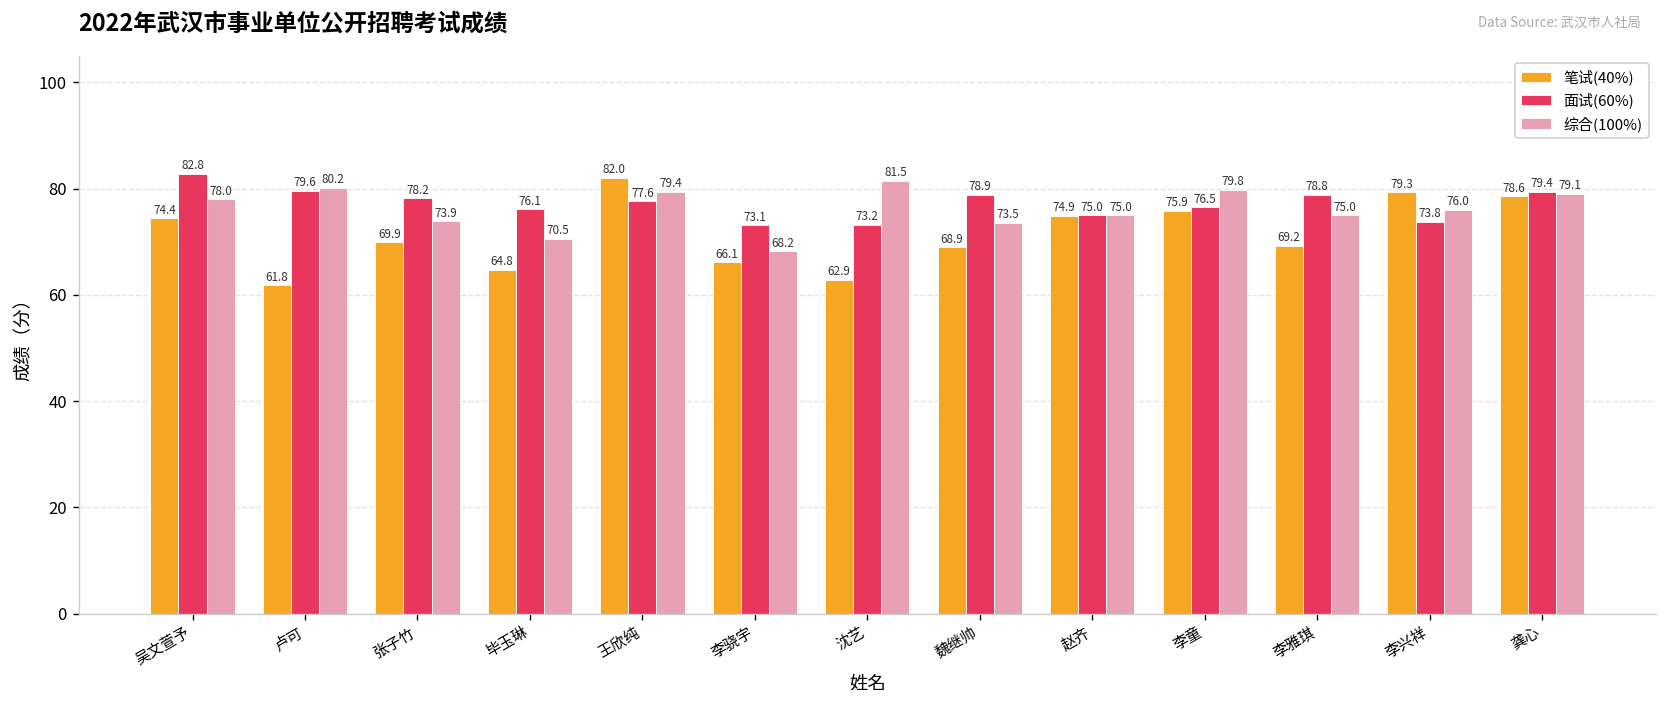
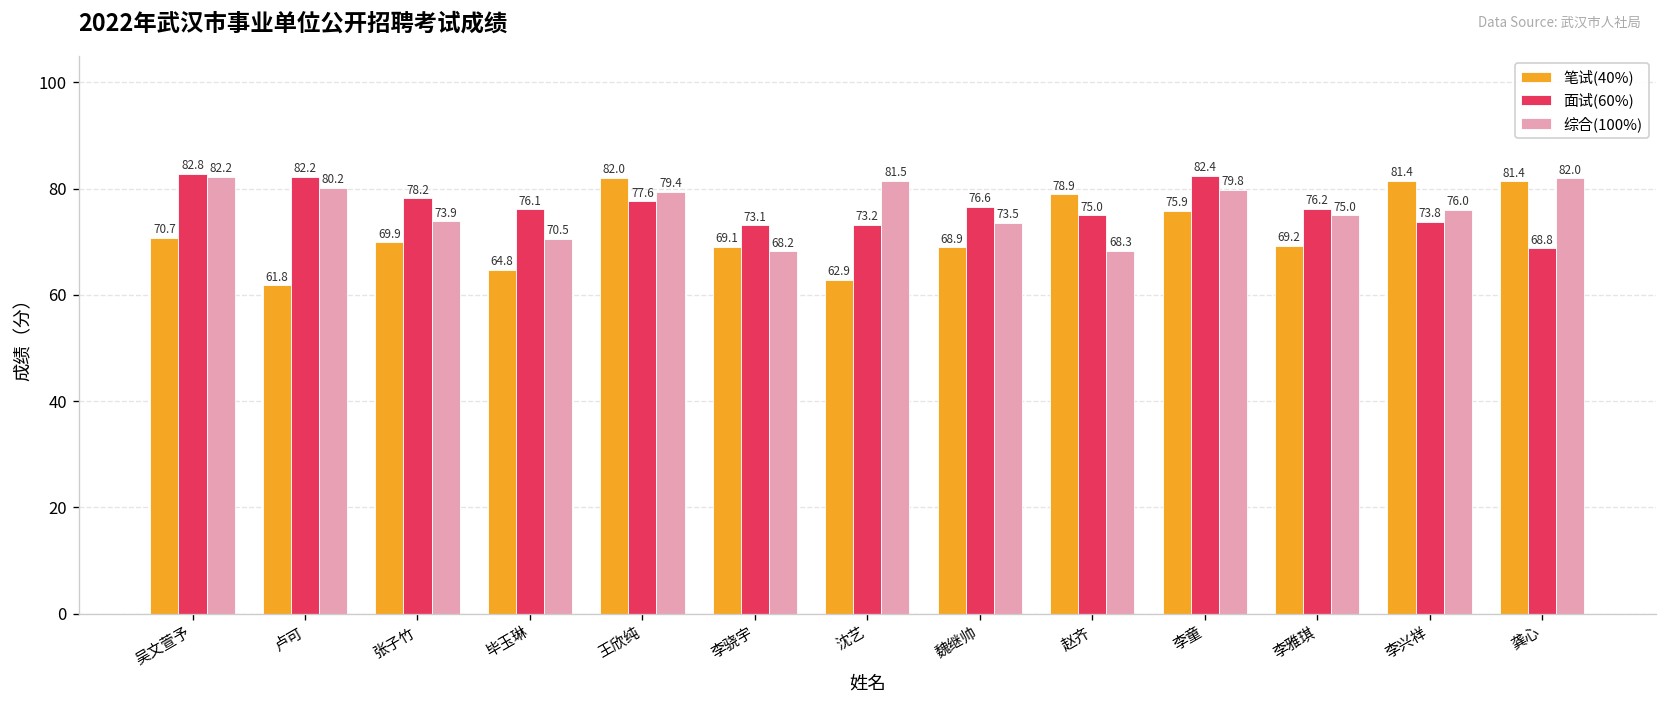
笔试(40%), 吴文萱予: 74.4 -> 70.7
综合(100%), 吴文萱予: 78.0 -> 82.2
面试(60%), 卢可: 79.6 -> 82.2
笔试(40%), 李骁宇: 66.1 -> 69.1
面试(60%), 魏继帅: 78.9 -> 76.6
笔试(40%), 赵齐: 74.9 -> 78.9
综合(100%), 赵齐: 75.0 -> 68.3
面试(60%), 李童: 76.5 -> 82.4
面试(60%), 李雅琪: 78.8 -> 76.2
笔试(40%), 李兴祥: 79.3 -> 81.4
笔试(40%), 龚心: 78.6 -> 81.4
面试(60%), 龚心: 79.4 -> 68.8
综合(100%), 龚心: 79.1 -> 82.0
